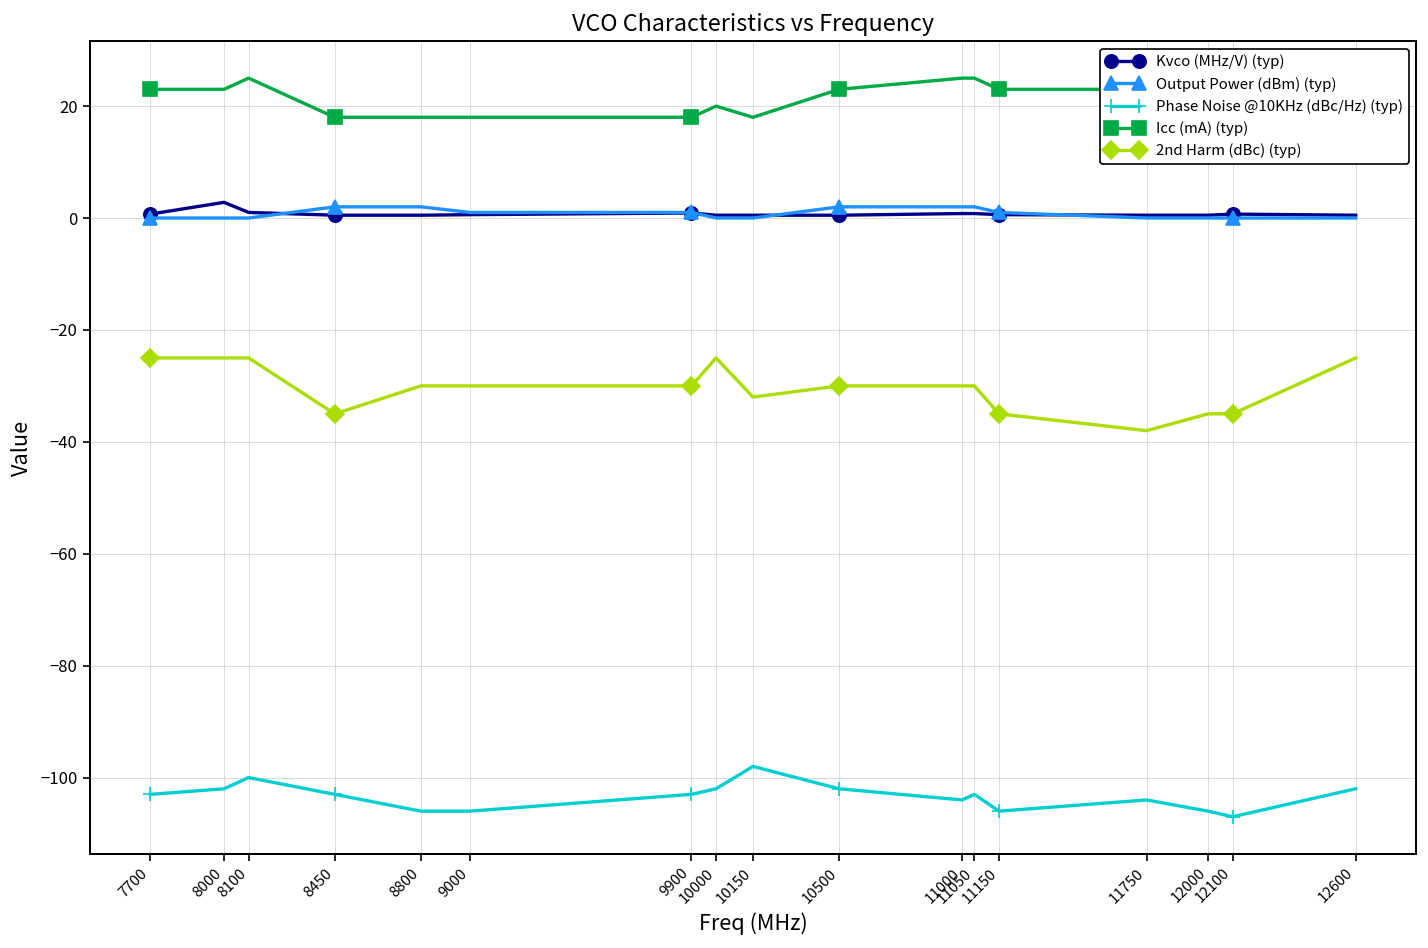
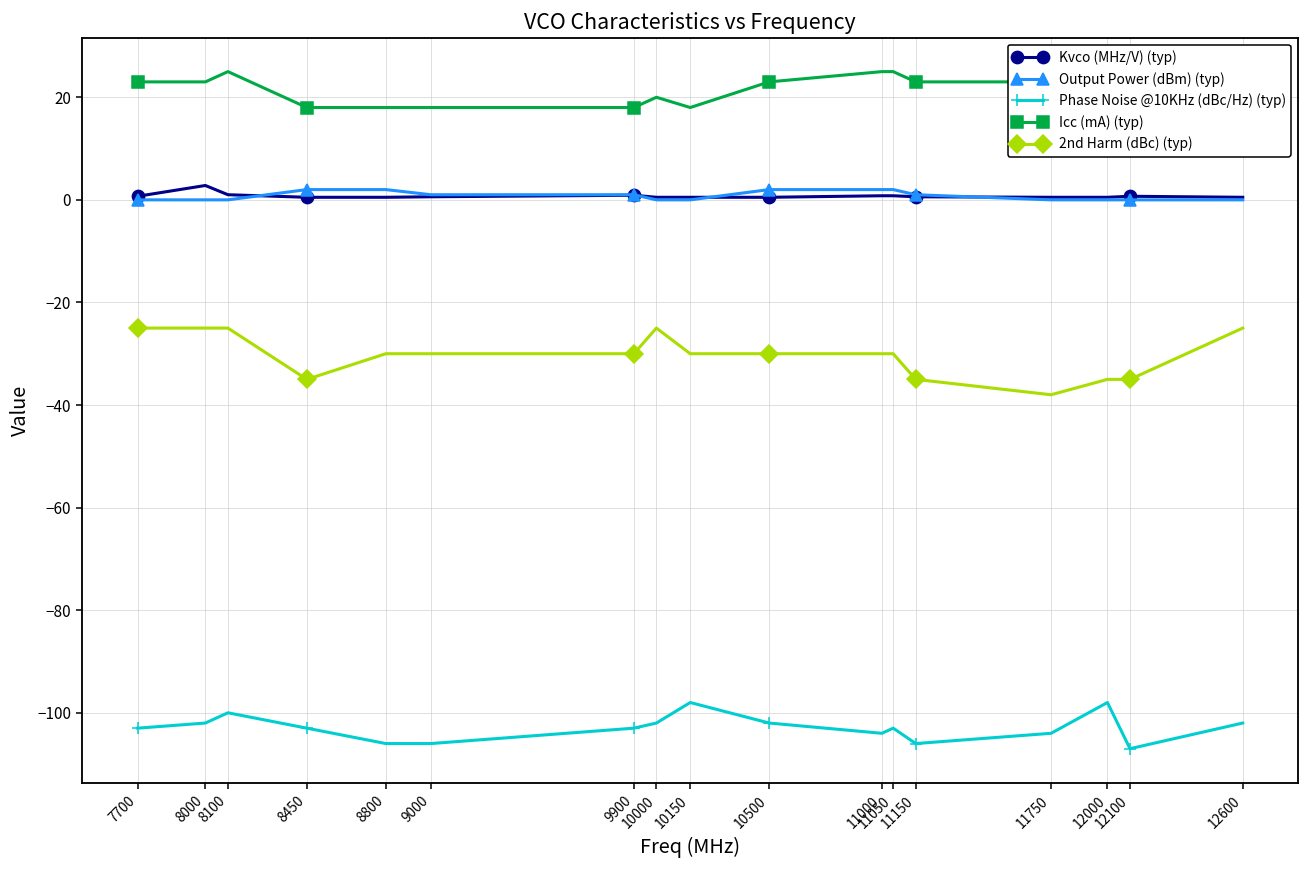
2nd Harm (dBc) (typ), 10150: -32 -> -30
Phase Noise @10KHz (dBc/Hz) (typ), 12000: -106 -> -98
